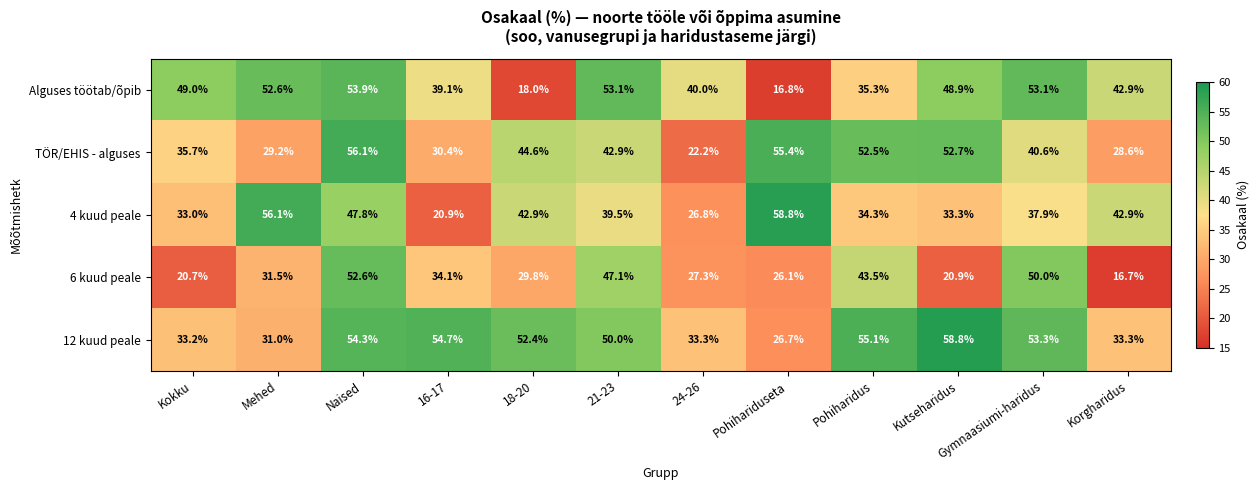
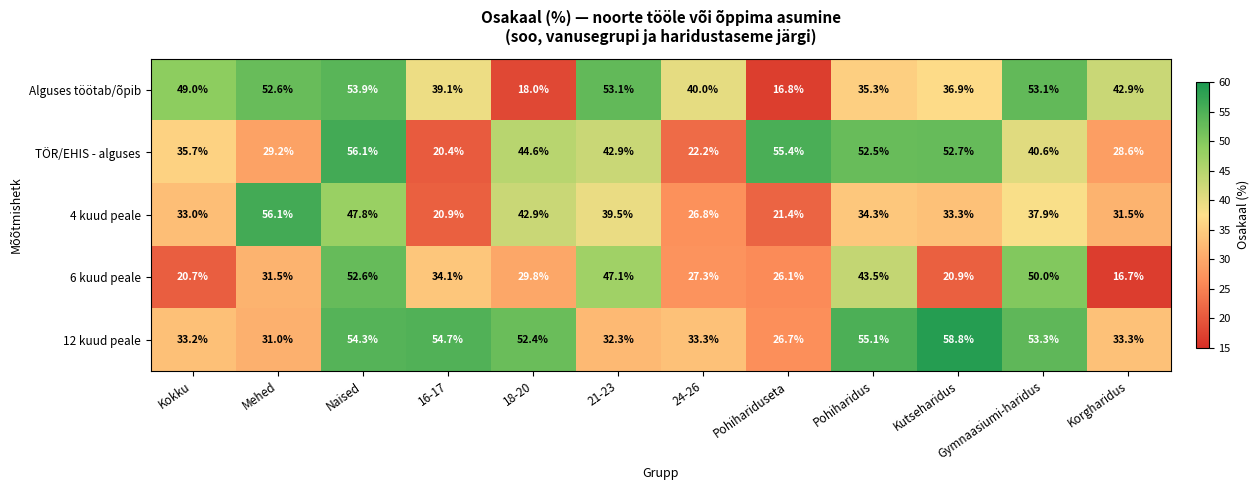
Alguses töötab/õpib, Kutseharidus: 48.9% -> 36.9%
TÖR/EHIS - alguses, 16-17: 30.4% -> 20.4%
4 kuud peale, Pohihariduseta: 58.8% -> 21.4%
4 kuud peale, Korgharidus: 42.9% -> 31.5%
12 kuud peale, 21-23: 50.0% -> 32.3%
